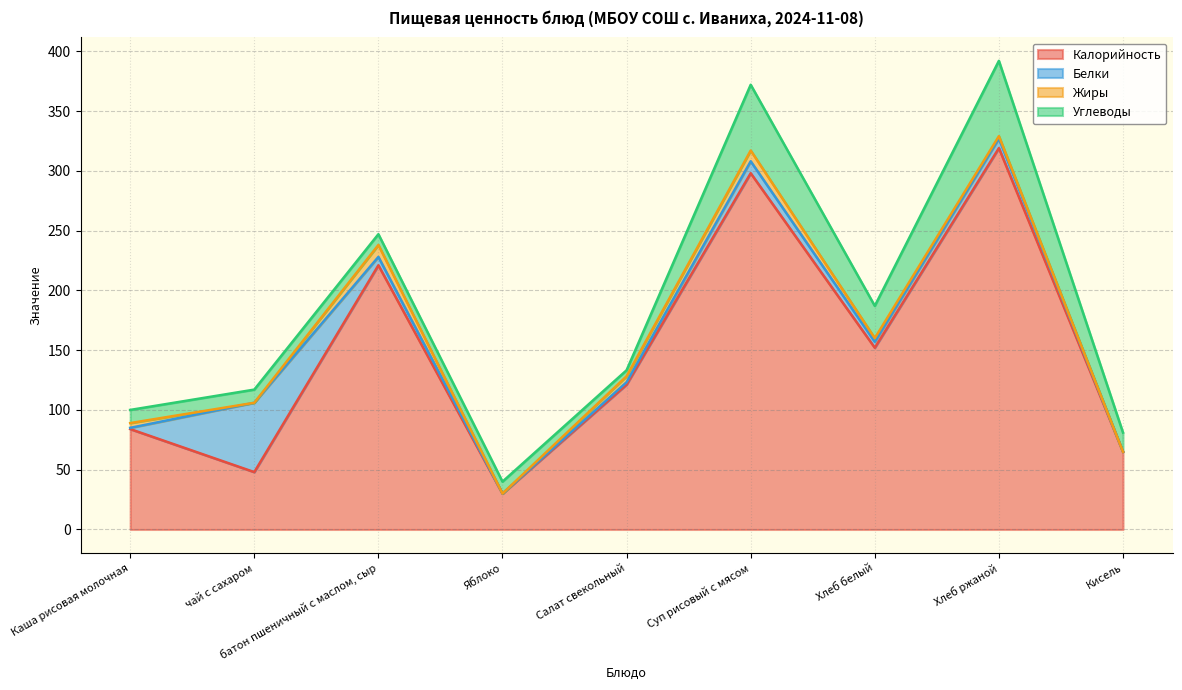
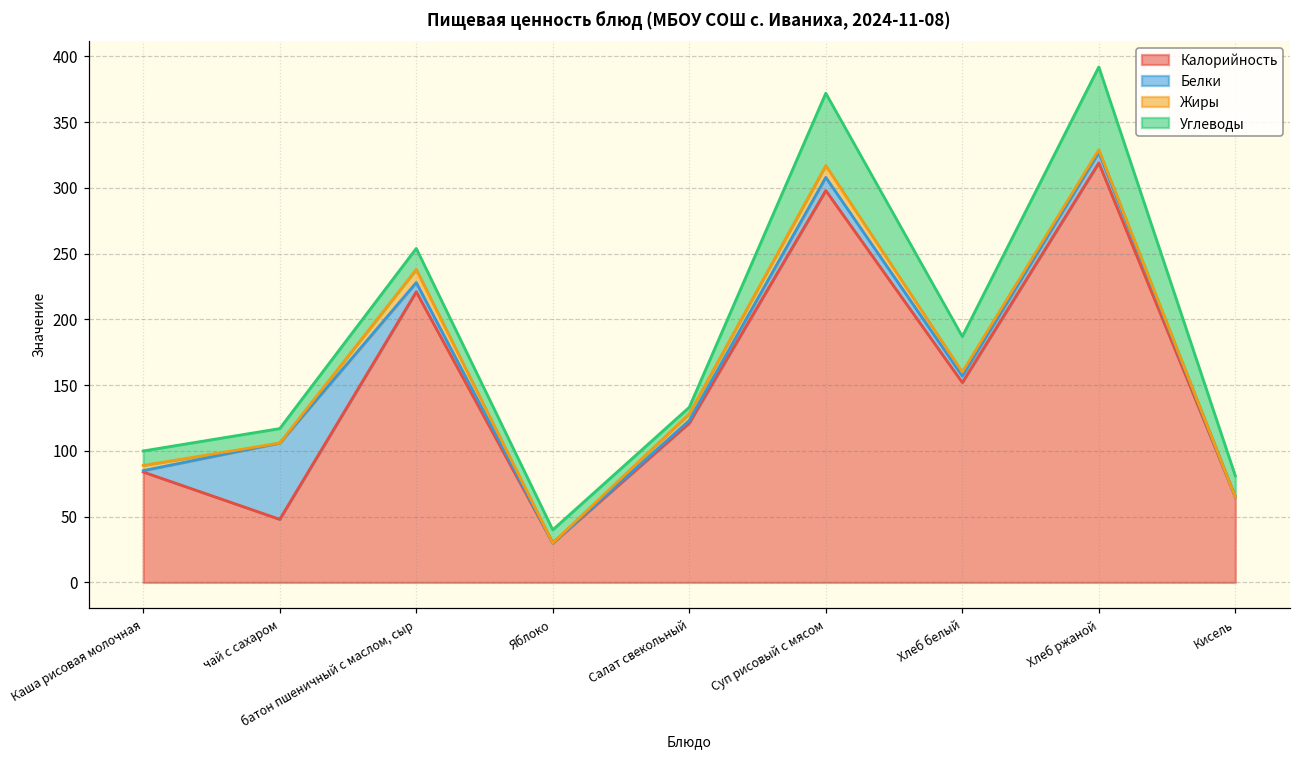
Углеводы, батон пшеничный с маслом, сыр: 9 -> 16
